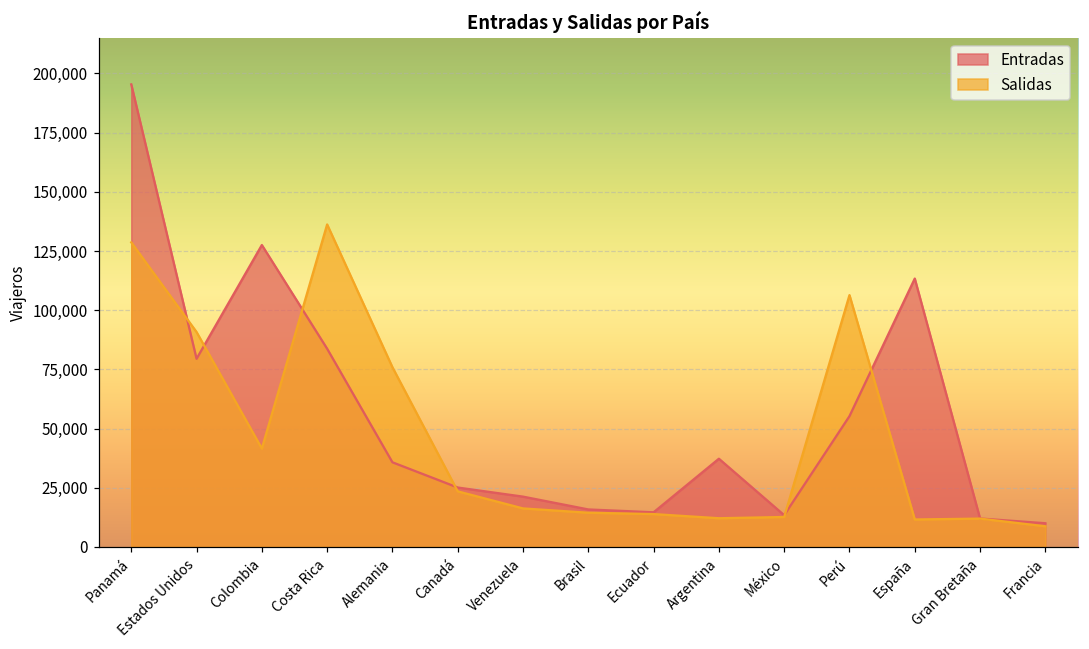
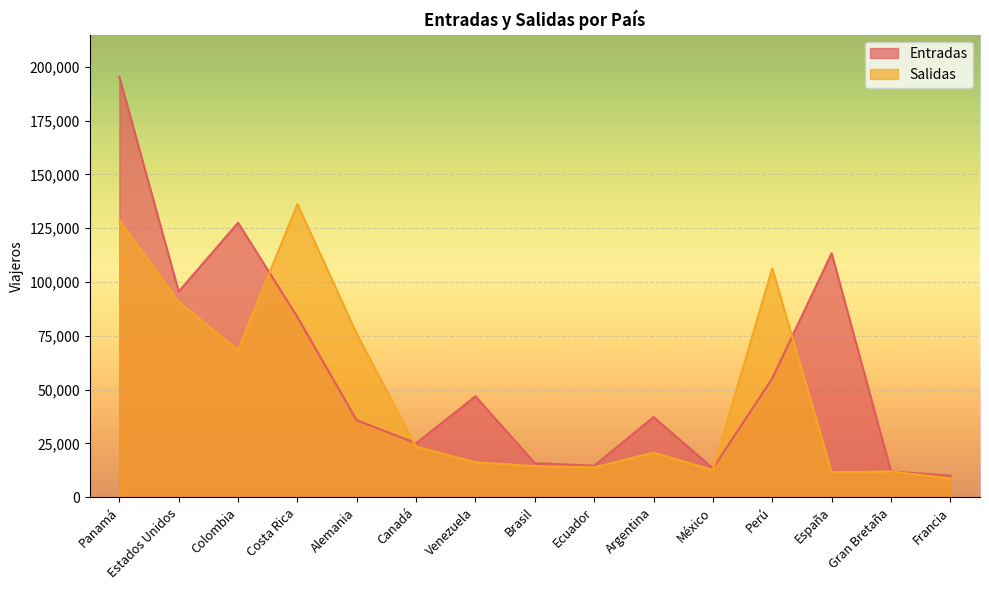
Entradas, Estados Unidos: 79,000 -> 96,000
Salidas, Colombia: 42,000 -> 68,000
Entradas, Venezuela: 21,000 -> 47,000
Salidas, Argentina: 12,000 -> 21,000
